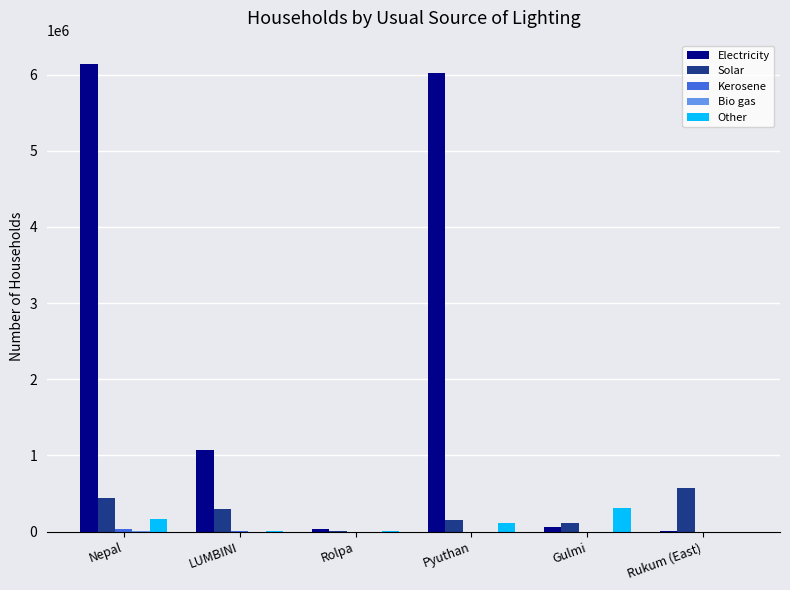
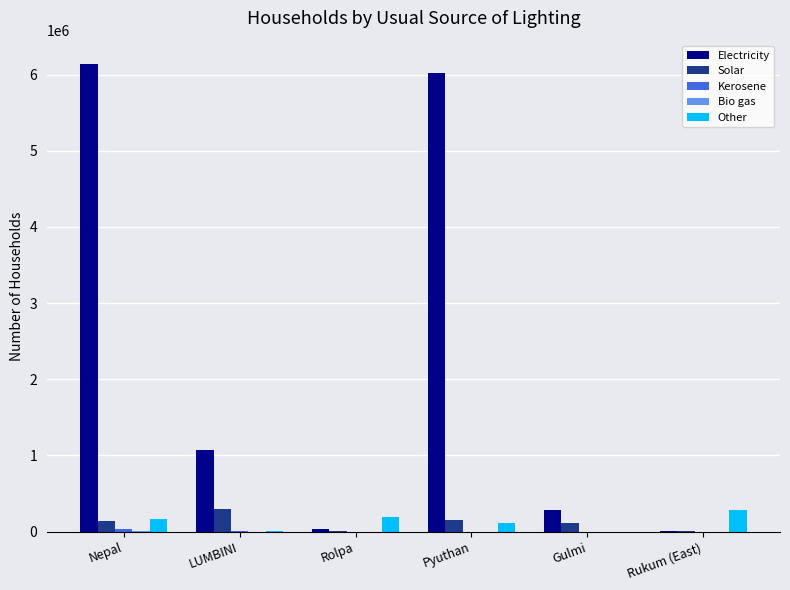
Solar, Nepal: 400000 -> 100000
Other, Rolpa: 0 -> 200000
Electricity, Gulmi: 100000 -> 300000
Other, Gulmi: 300000 -> 0
Solar, Rukum (East): 600000 -> 0
Other, Rukum (East): 0 -> 300000
